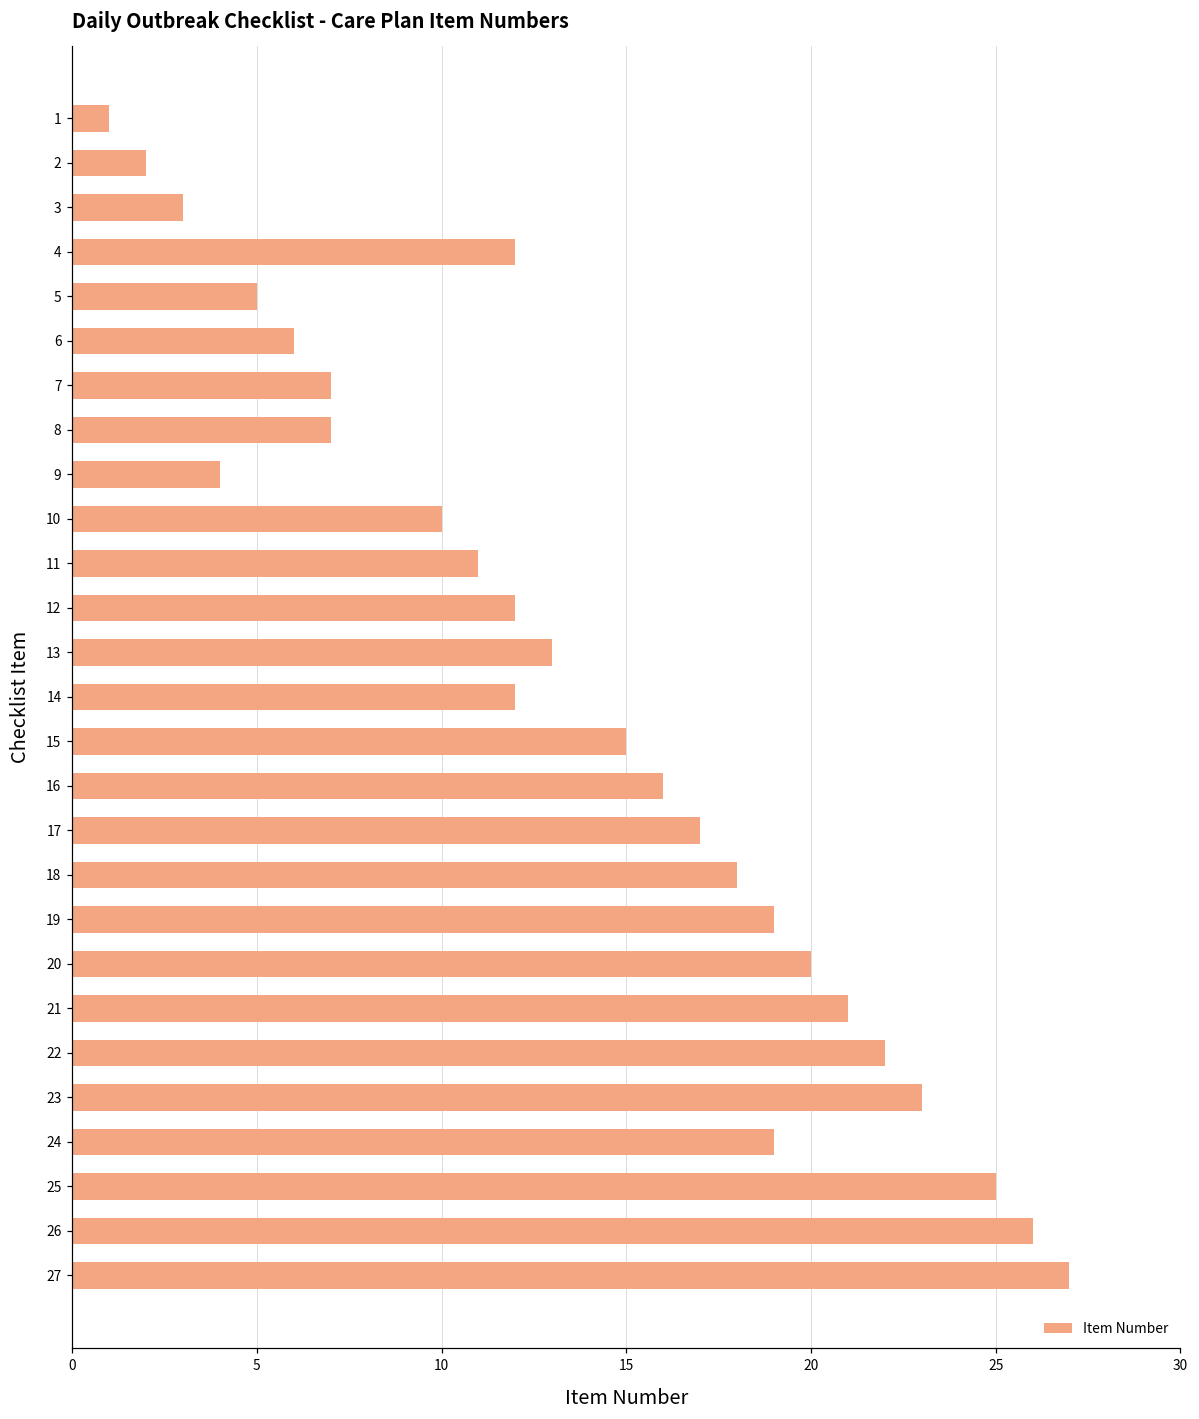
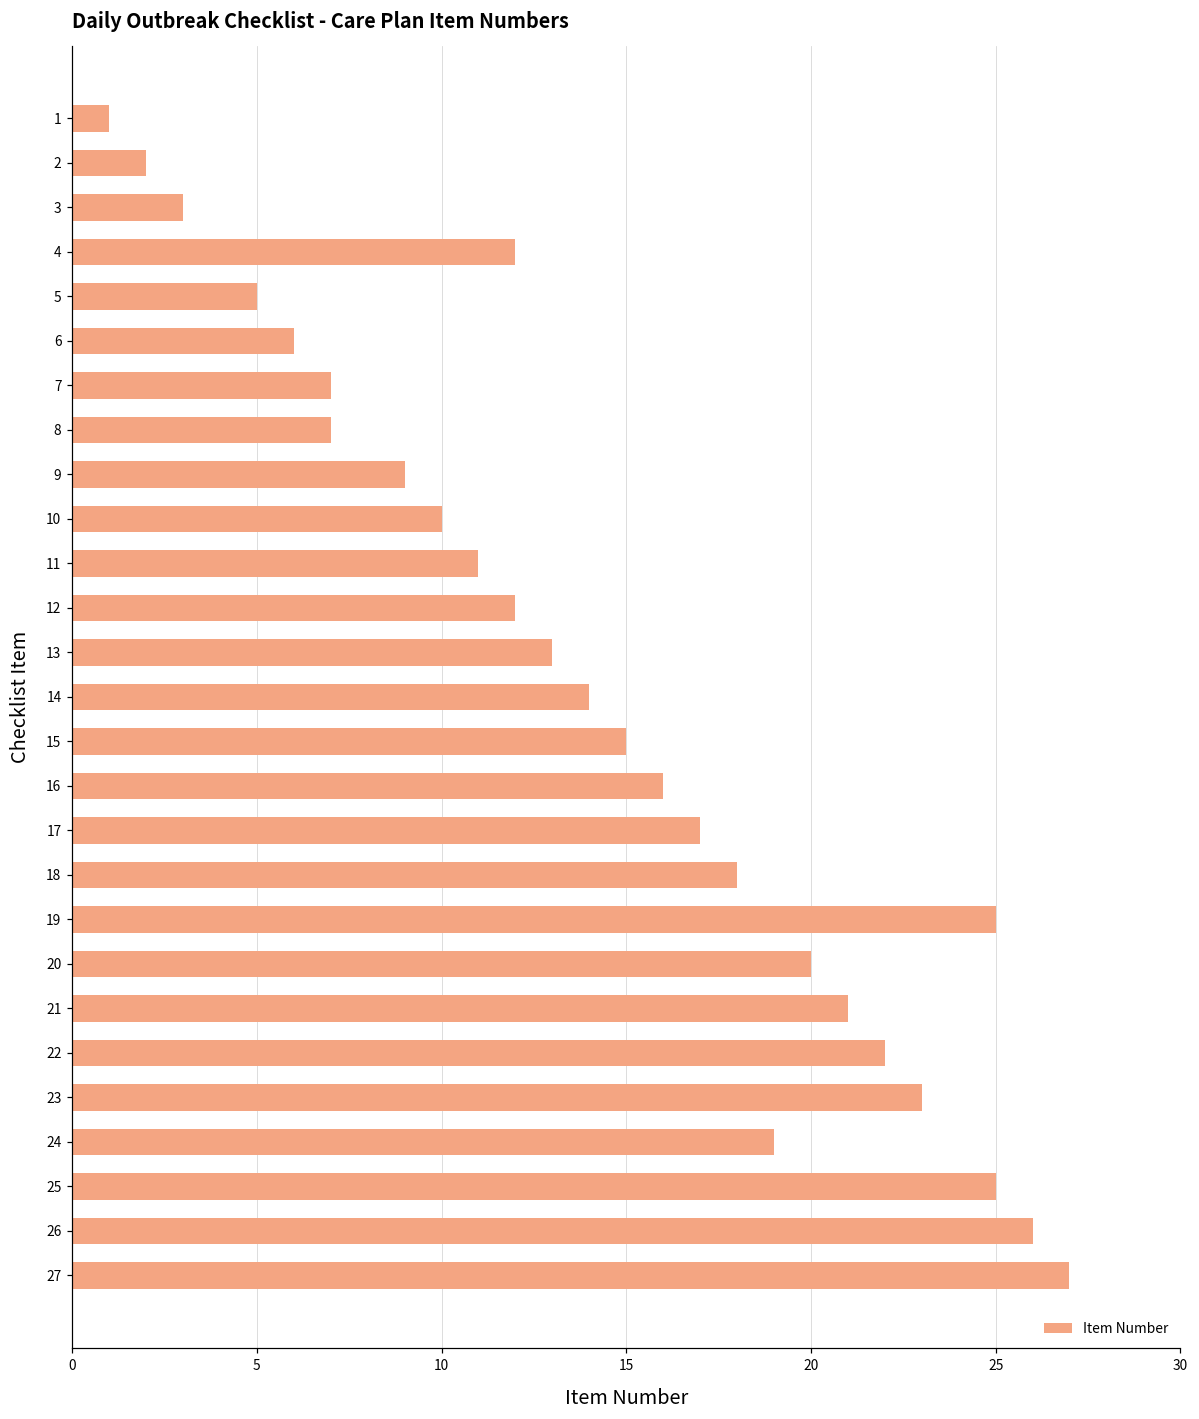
9: 4 -> 9
14: 12 -> 14
19: 19 -> 25
